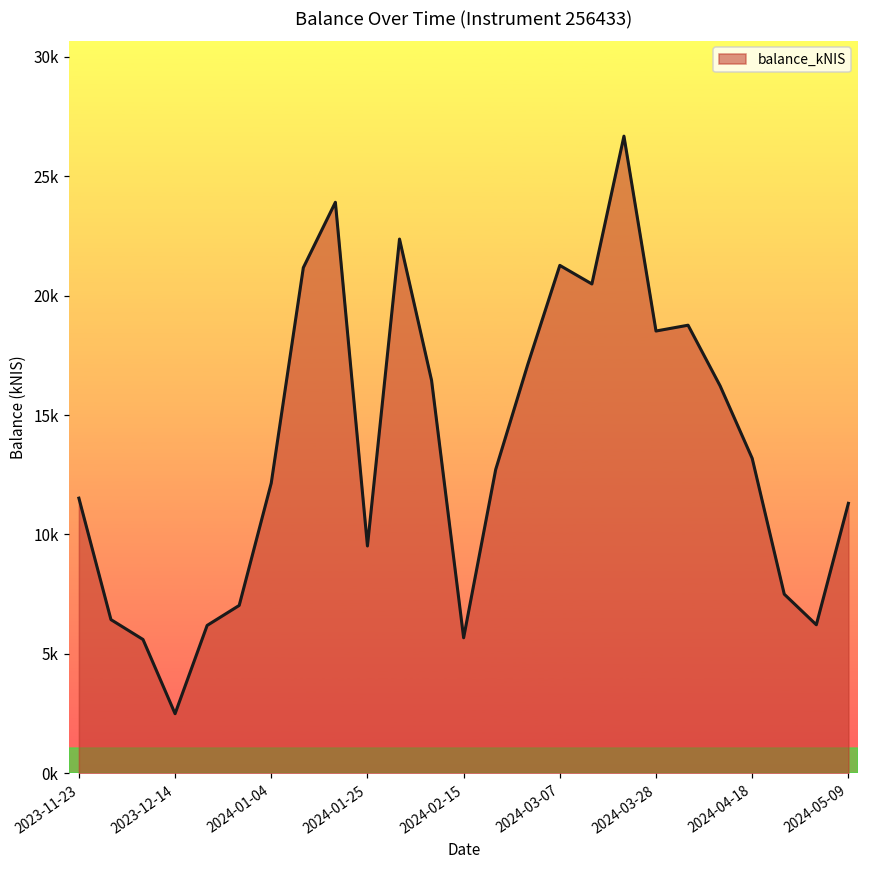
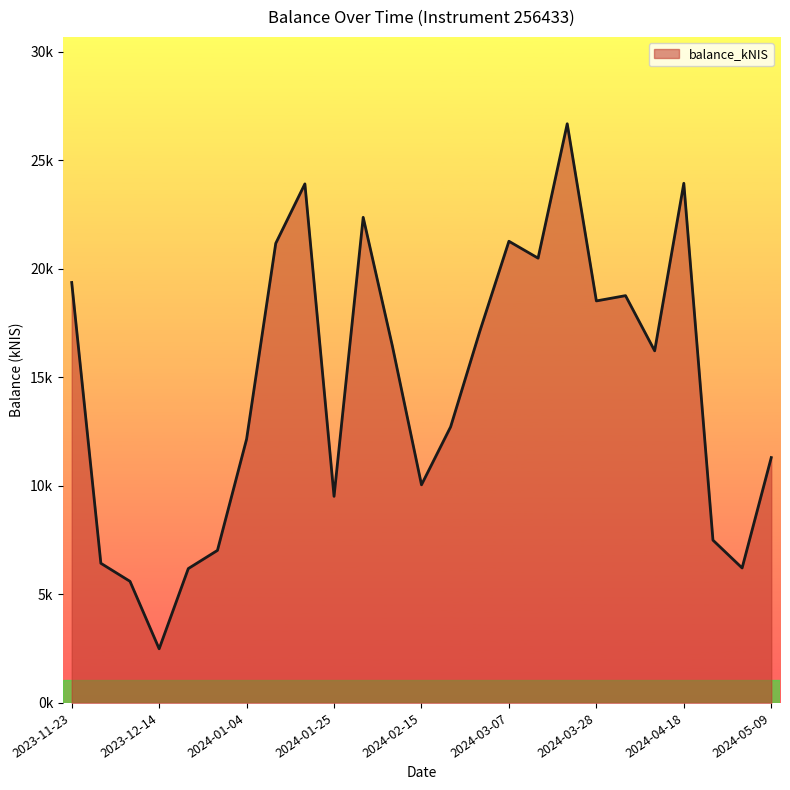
2023-11-23: 11500 -> 19400
2024-02-15: 5700 -> 10000
2024-04-18: 13200 -> 23900
